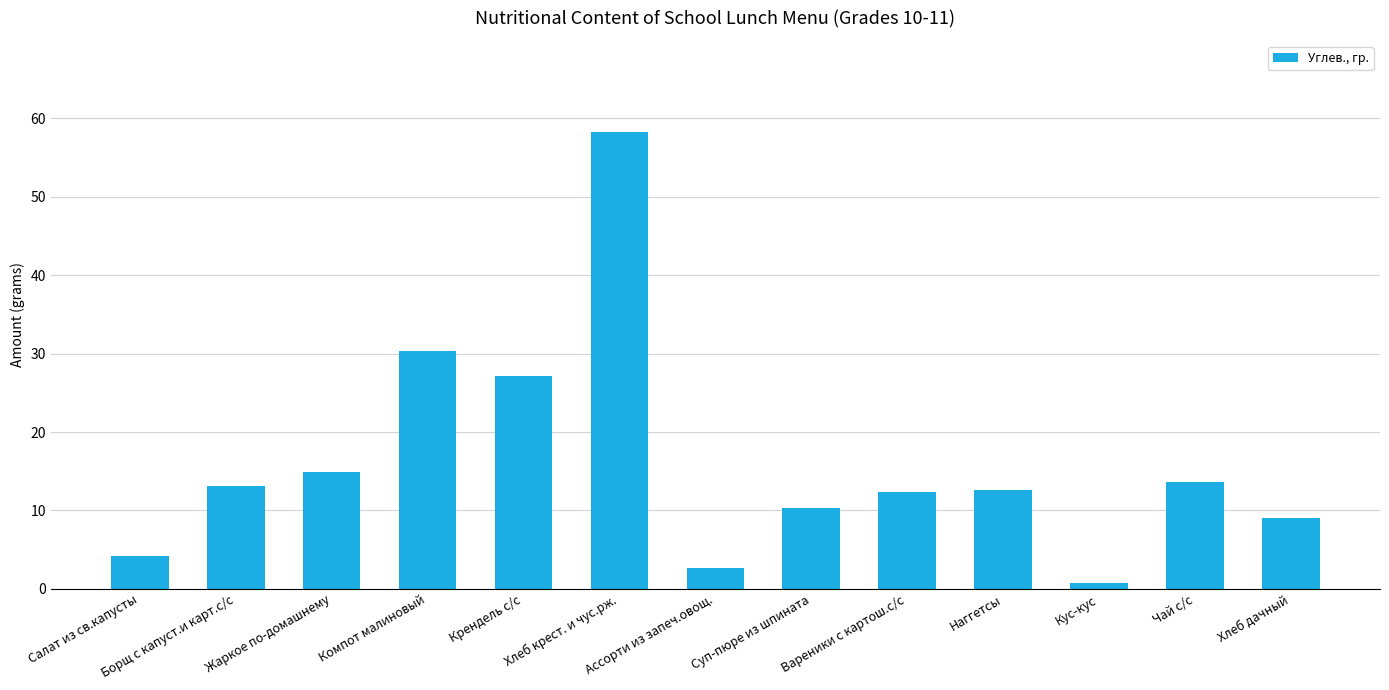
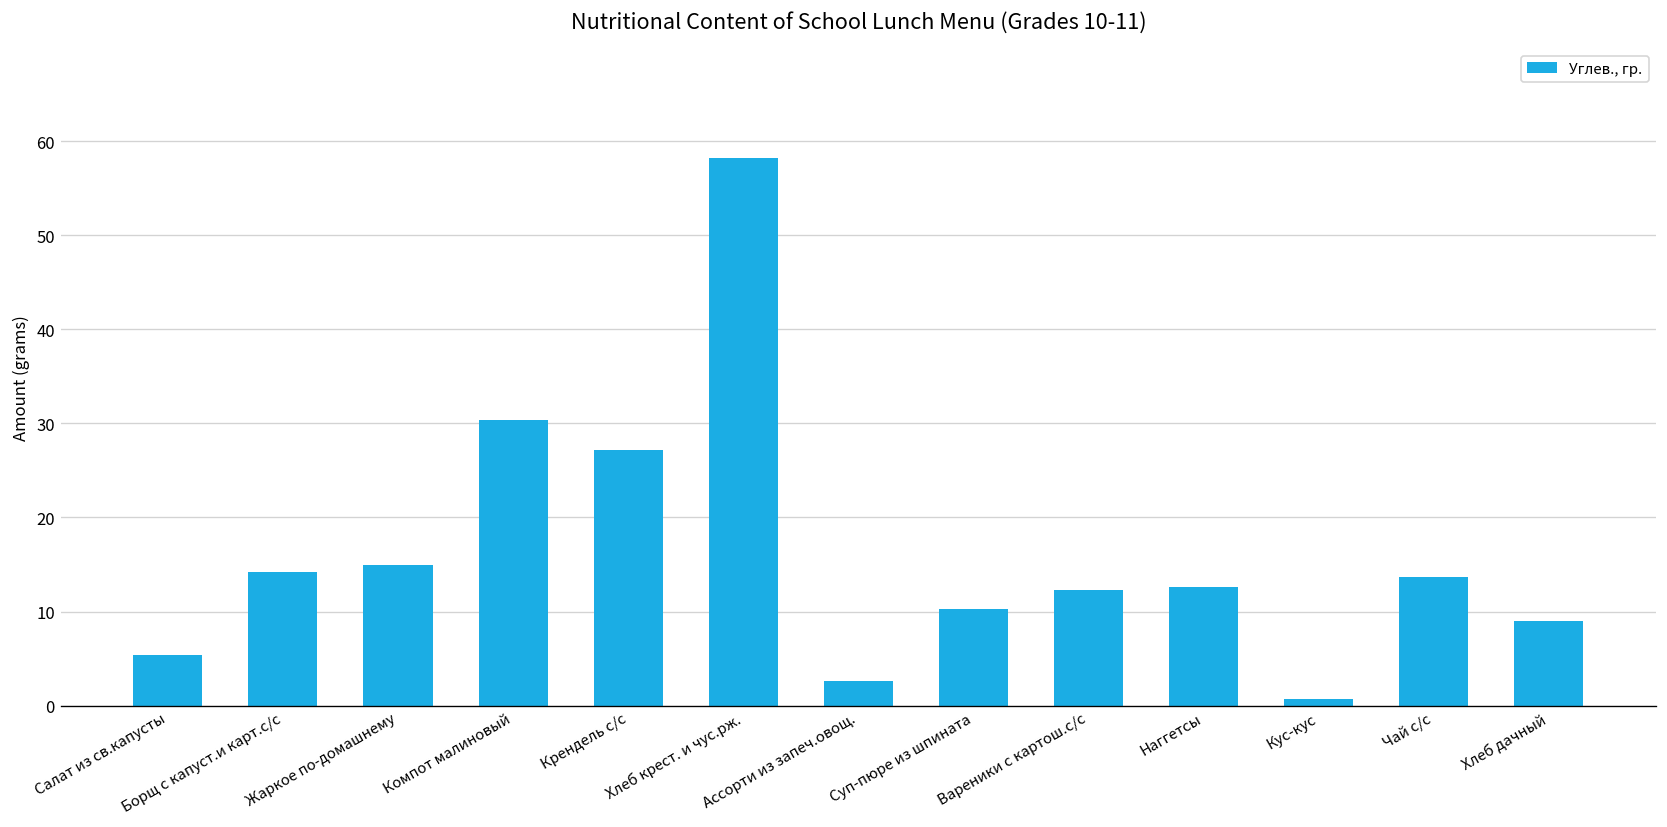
Салат из св.капусты: 4 -> 5
Борщ с капуст.и карт.с/с: 13 -> 14
